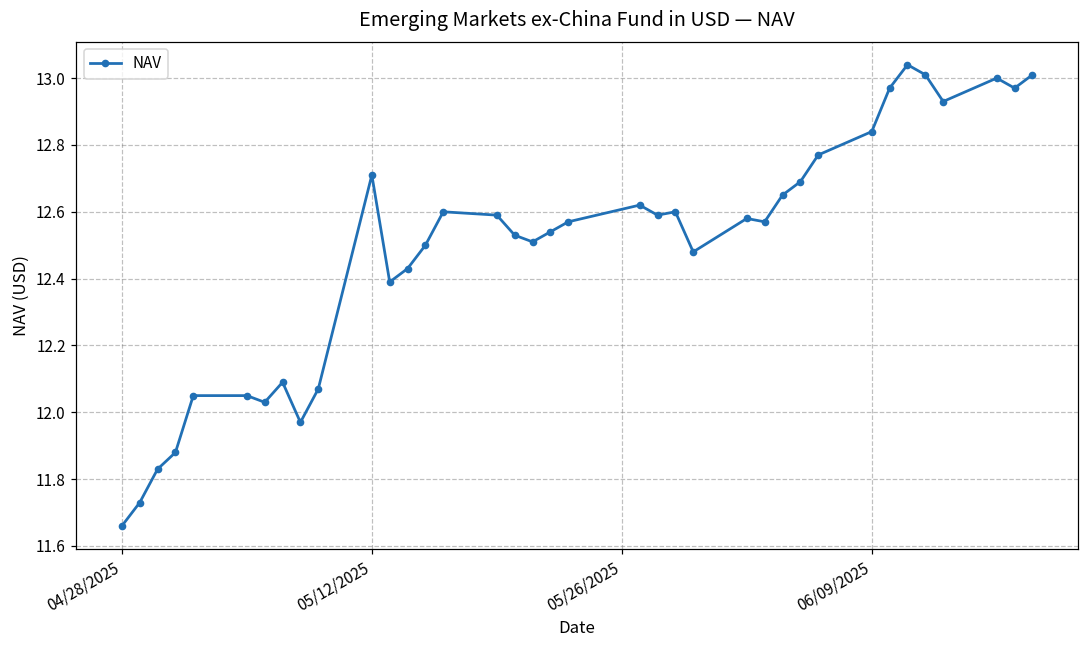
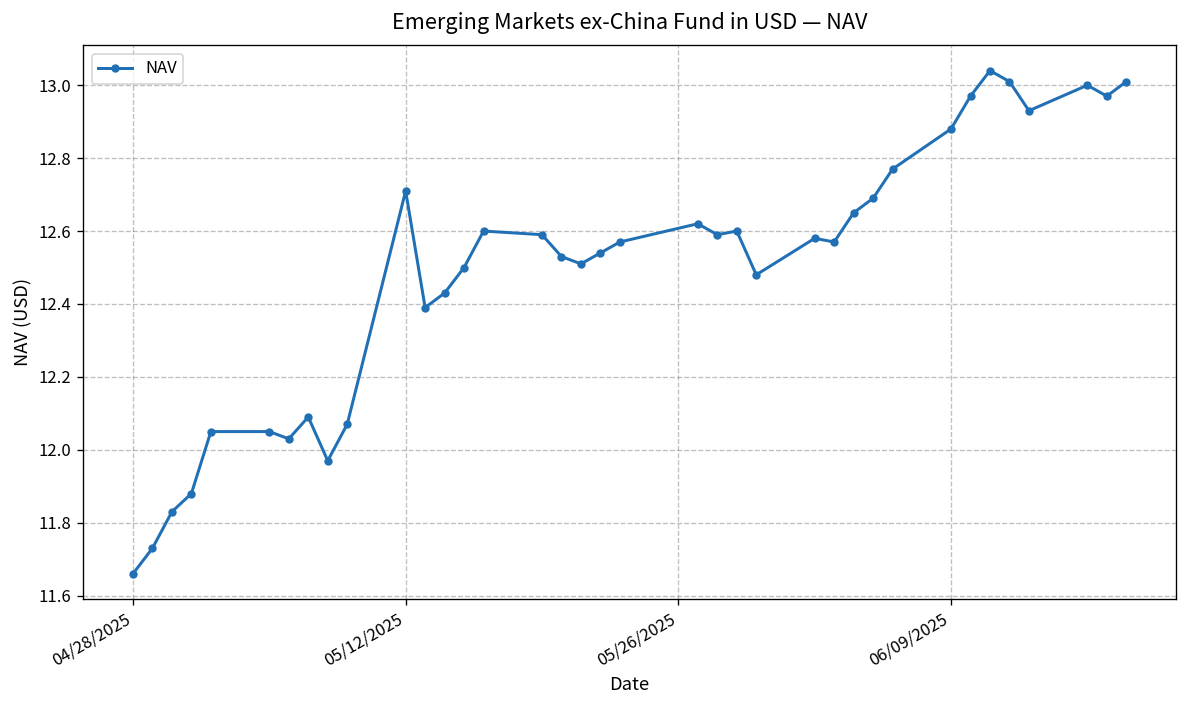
06/09/2025: 12.84 -> 12.88
